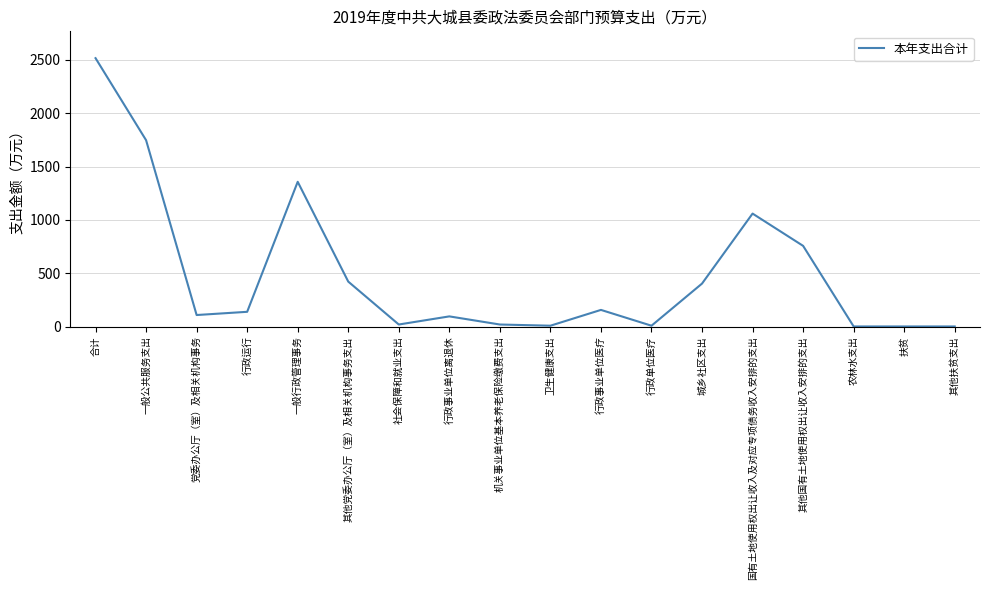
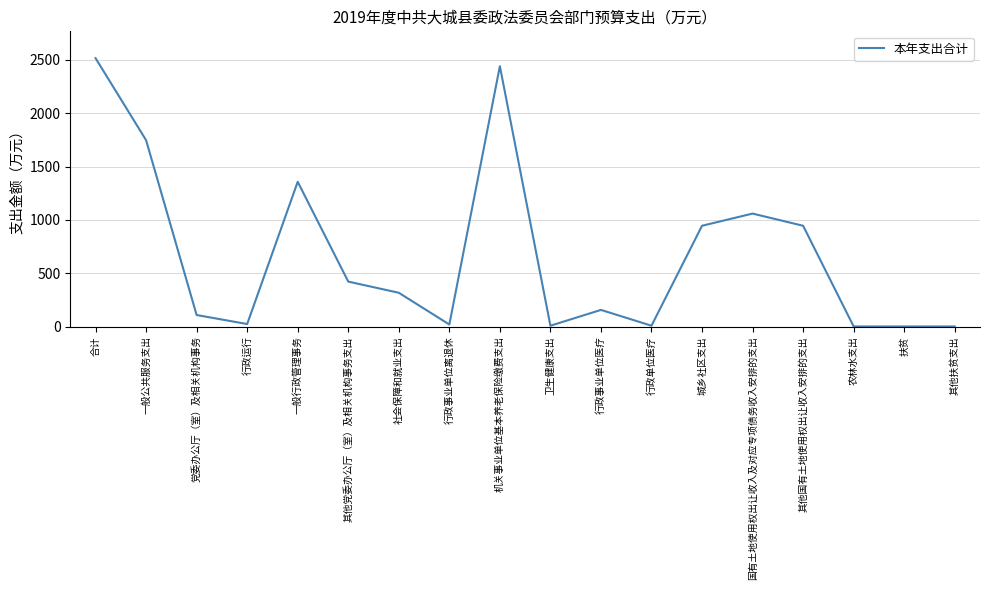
行政运行: 140 -> 20
社会保障和就业支出: 20 -> 320
行政事业单位离退休: 100 -> 20
机关事业单位基本养老保险缴费支出: 20 -> 2440
城乡社区支出: 400 -> 950
其他国有土地使用权出让收入安排的支出: 760 -> 950
